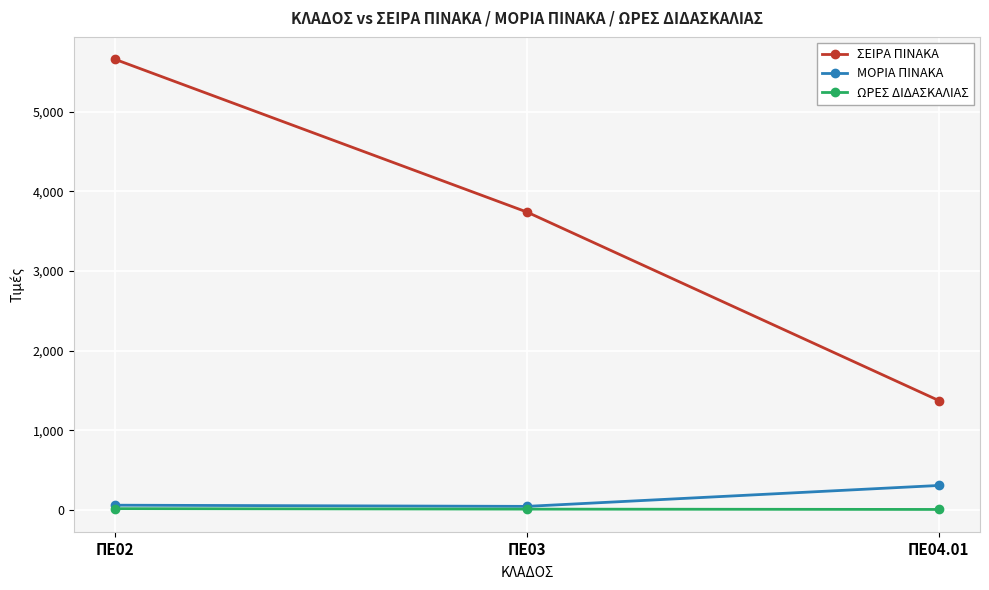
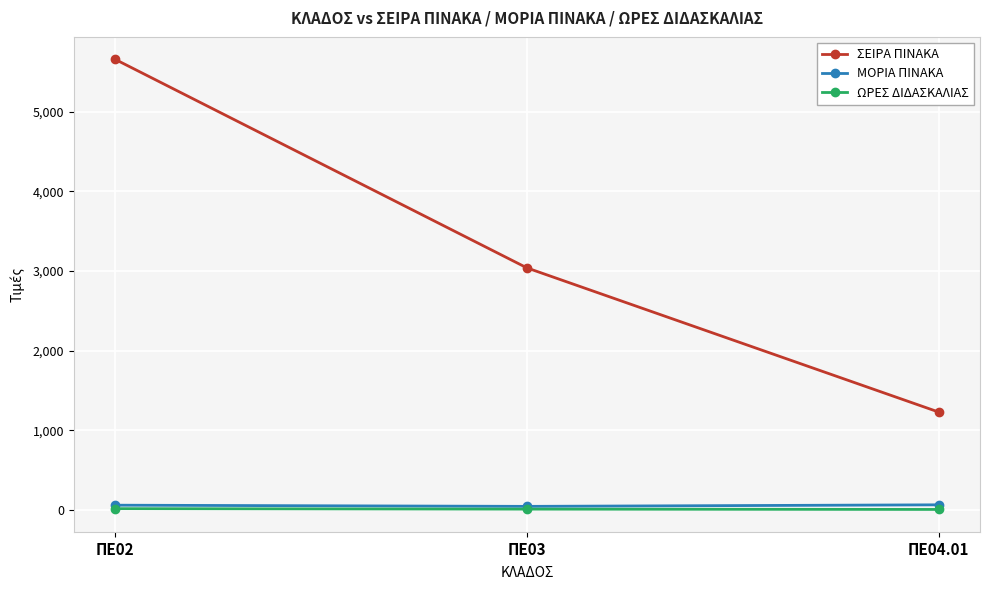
ΣΕΙΡΑ ΠΙΝΑΚΑ, ΠΕ03: 3,700 -> 3,000
ΣΕΙΡΑ ΠΙΝΑΚΑ, ΠΕ04.01: 1,400 -> 1,200
ΜΟΡΙΑ ΠΙΝΑΚΑ, ΠΕ04.01: 300 -> 100
